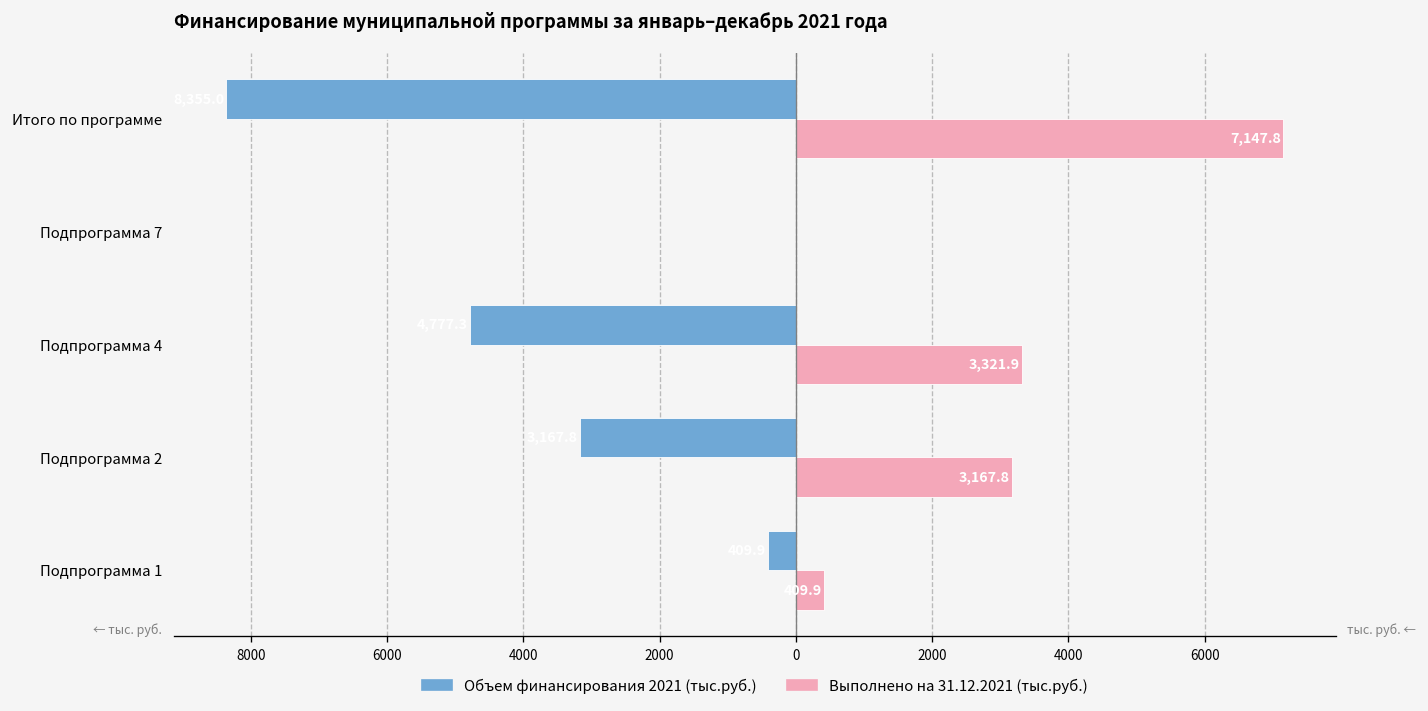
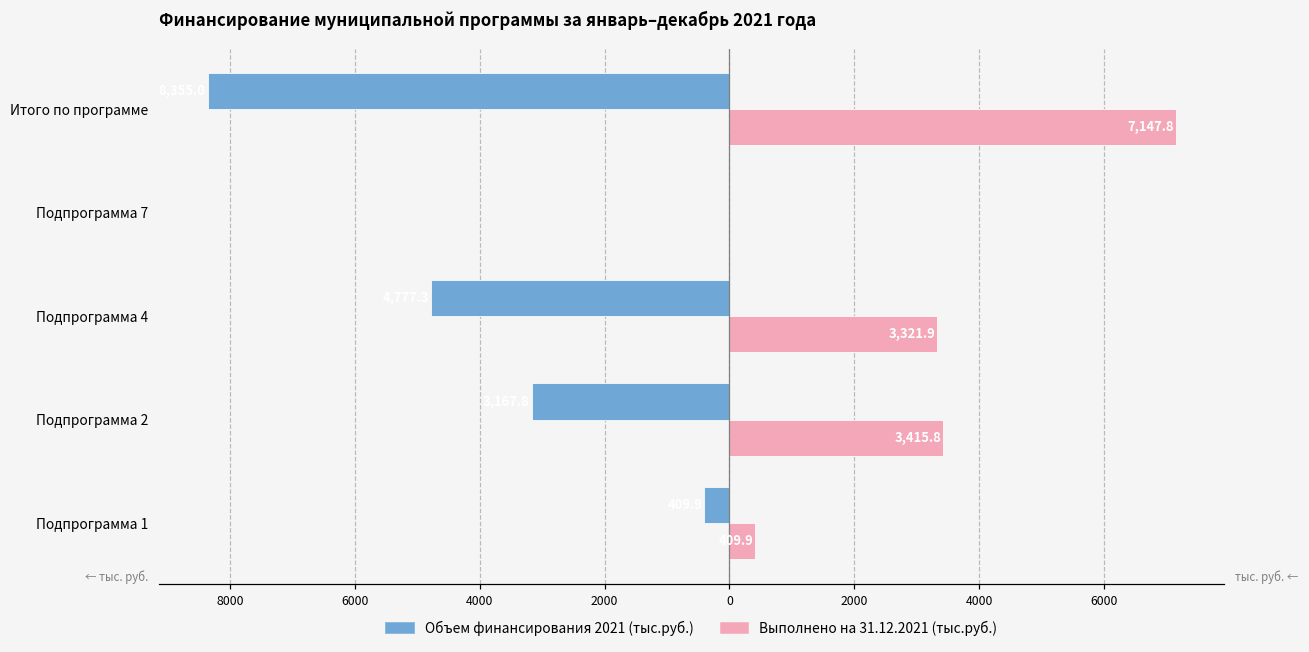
Выполнено на 31.12.2021 (тыс.руб.), Подпрограмма 2: 3,167.8 -> 3,415.8
